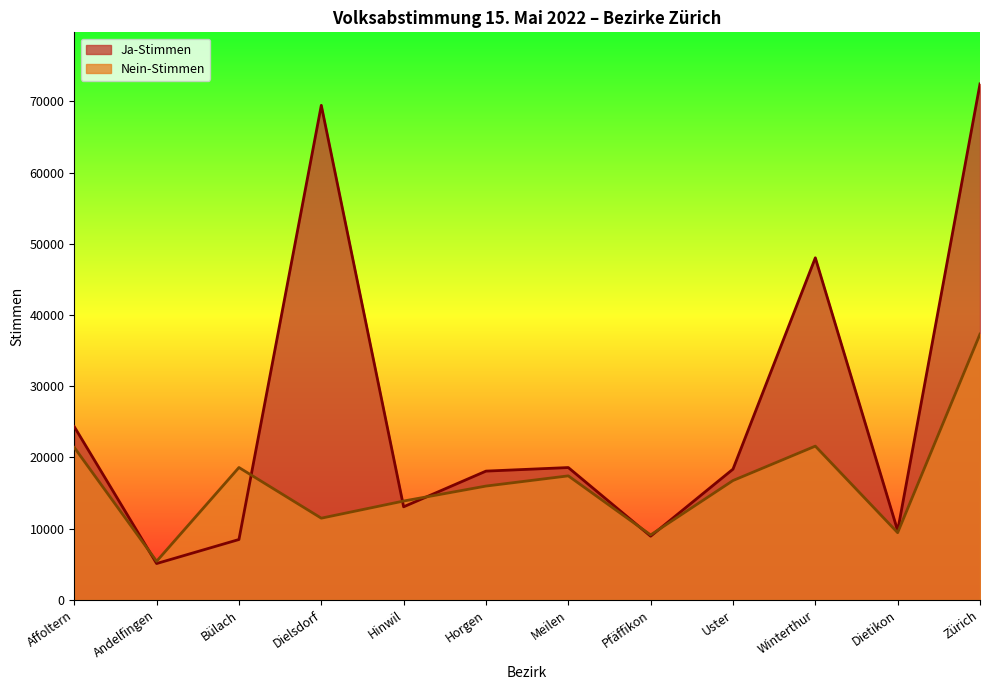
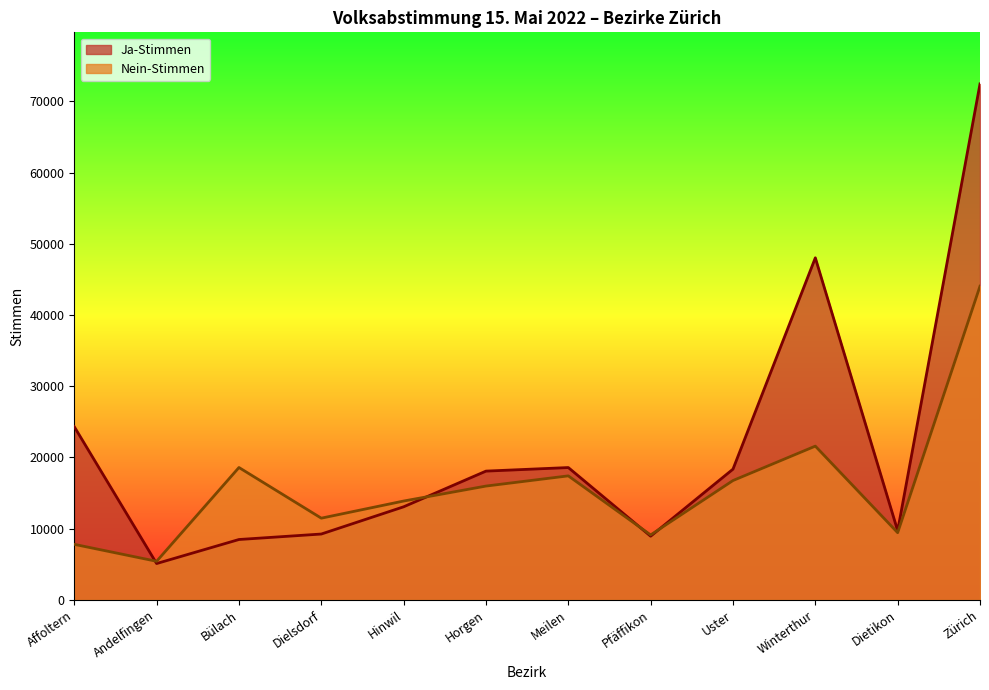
Nein-Stimmen, Affoltern: 21000 -> 8000
Ja-Stimmen, Dielsdorf: 69000 -> 9000
Nein-Stimmen, Zürich: 37000 -> 44000
